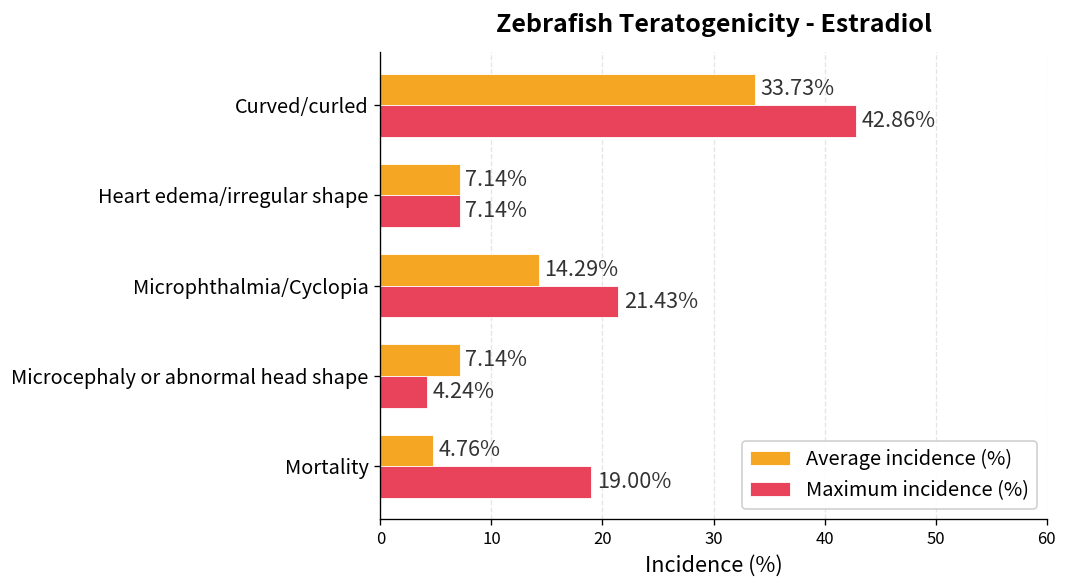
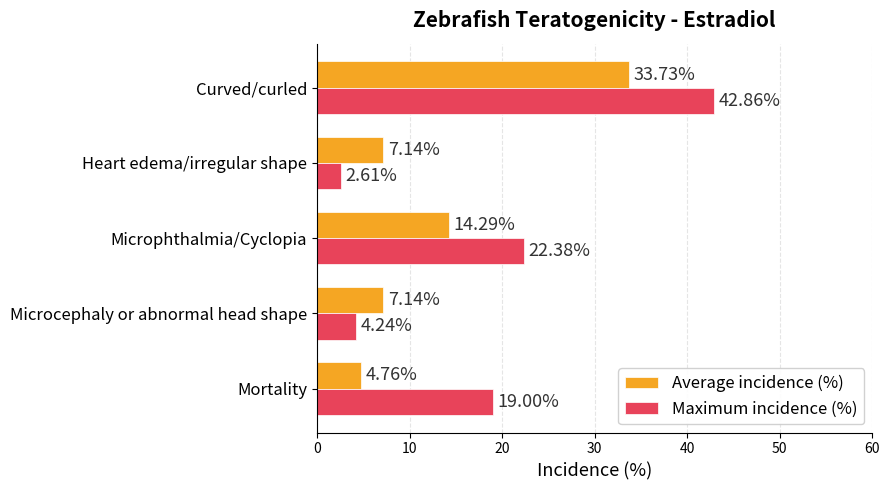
Maximum incidence (%), Heart edema/irregular shape: 7.14% -> 2.61%
Maximum incidence (%), Microphthalmia/Cyclopia: 21.43% -> 22.38%
